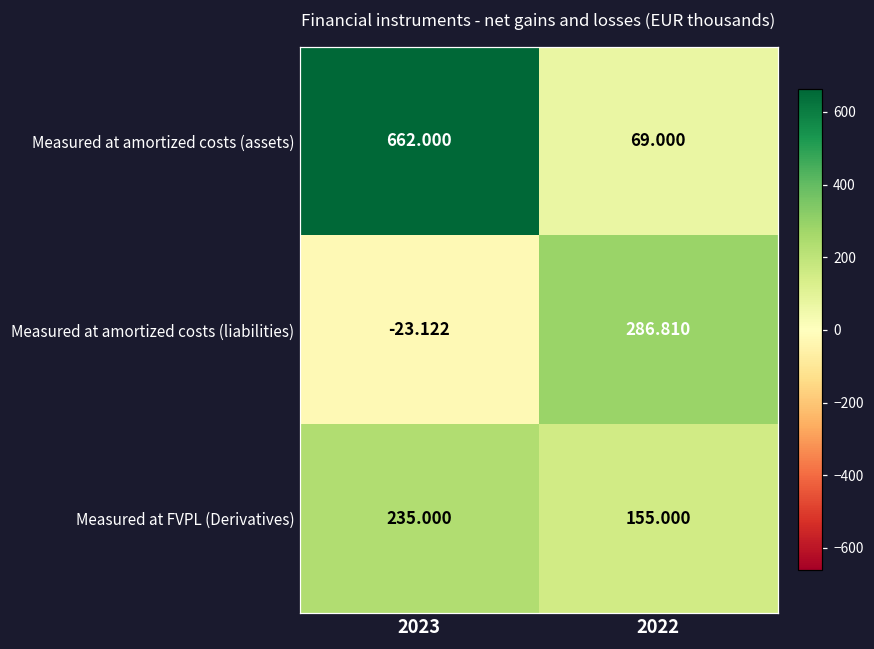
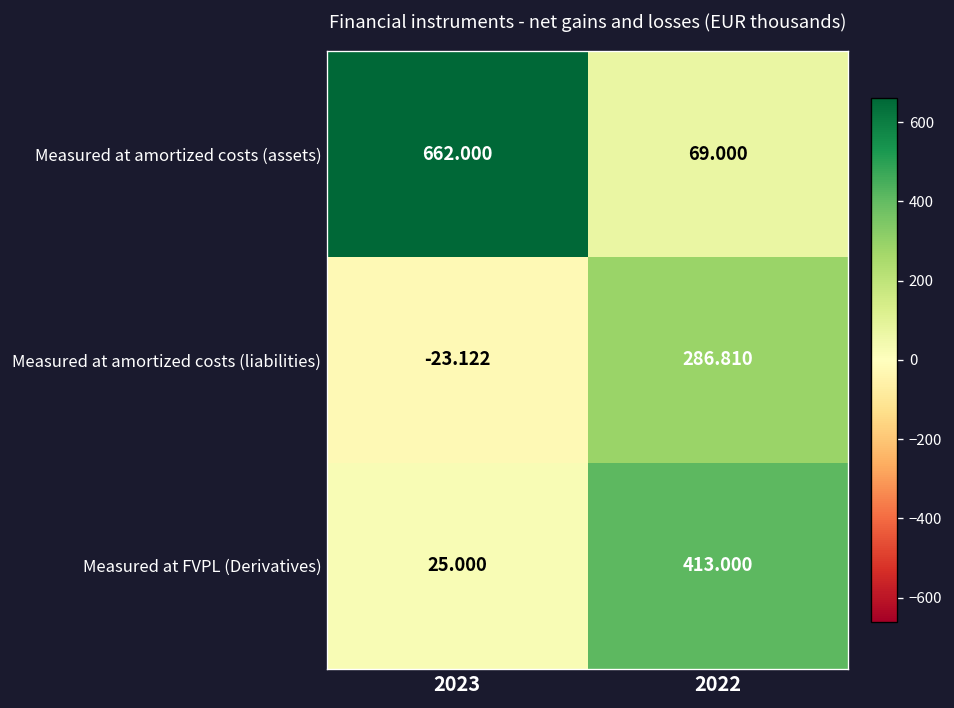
Measured at FVPL (Derivatives), 2023: 235.000 -> 25.000
Measured at FVPL (Derivatives), 2022: 155.000 -> 413.000
